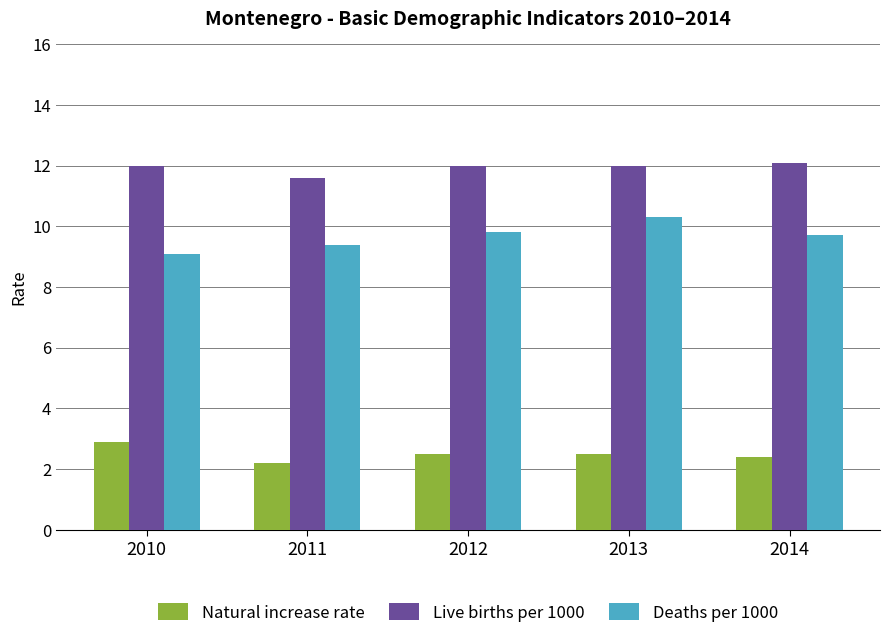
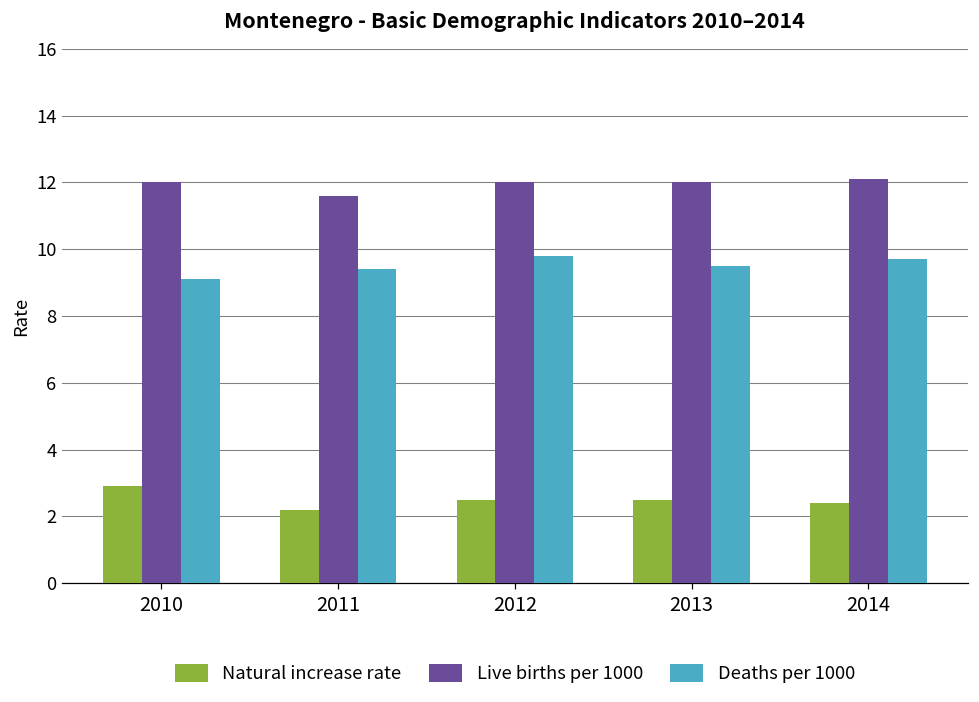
Deaths per 1000, 2013: 10.3 -> 9.5
